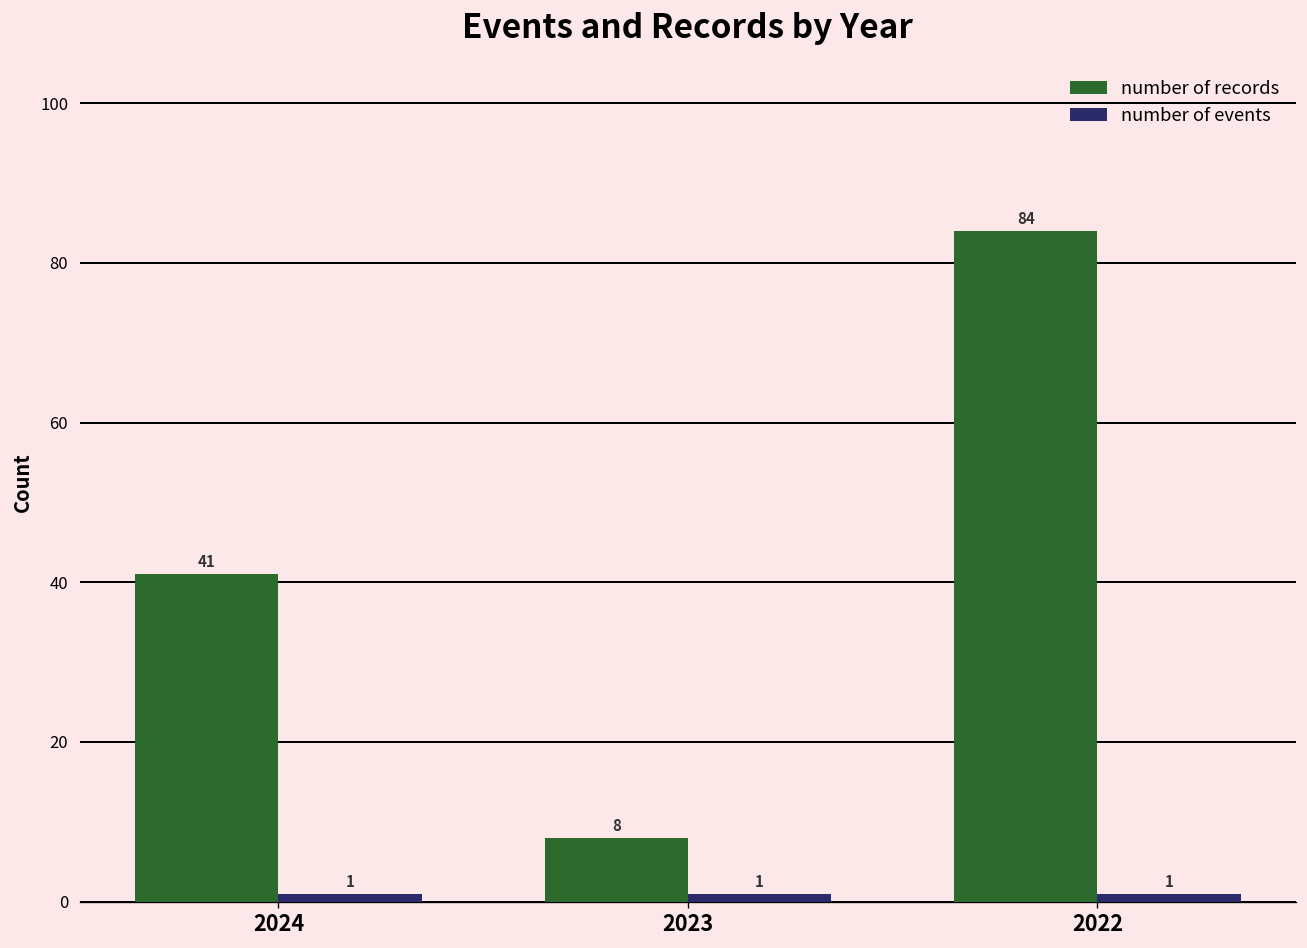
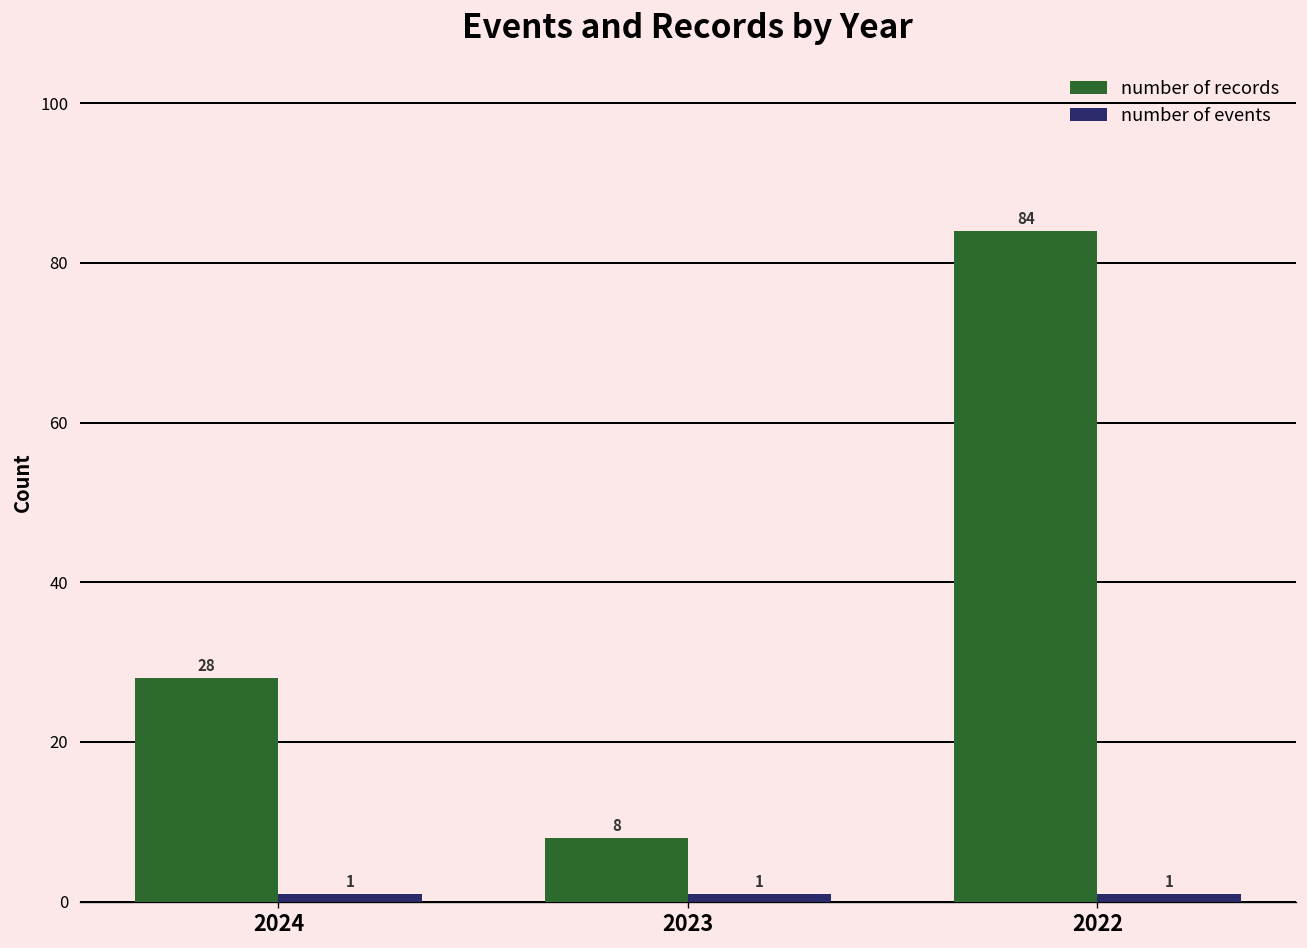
number of records, 2024: 41 -> 28
